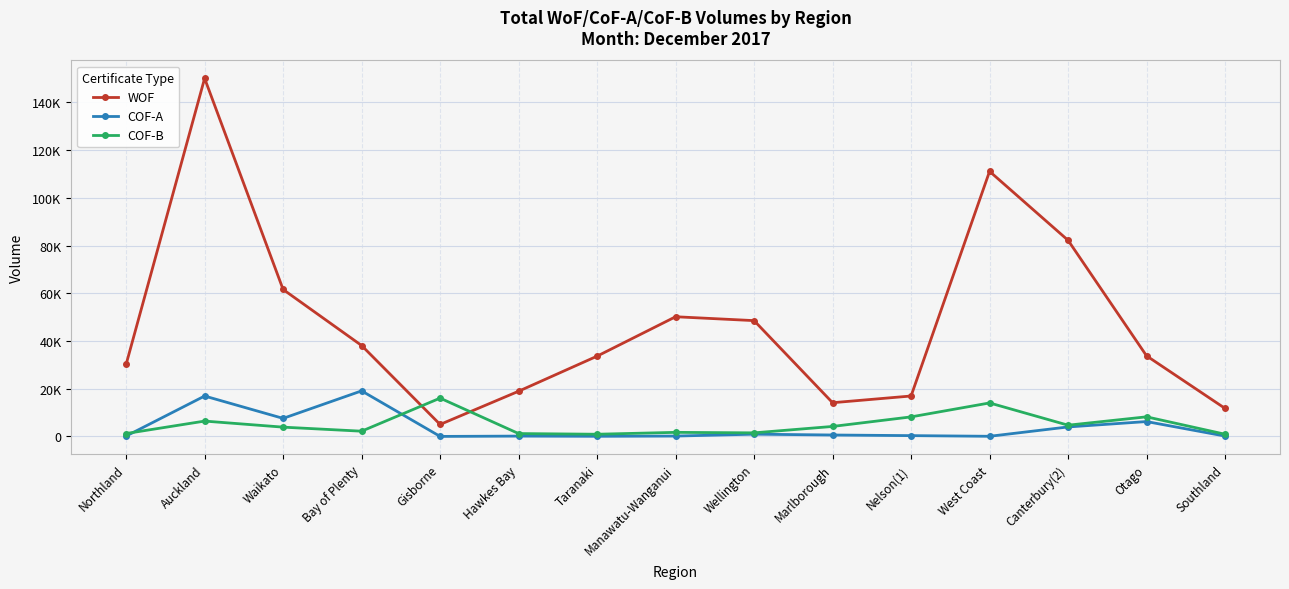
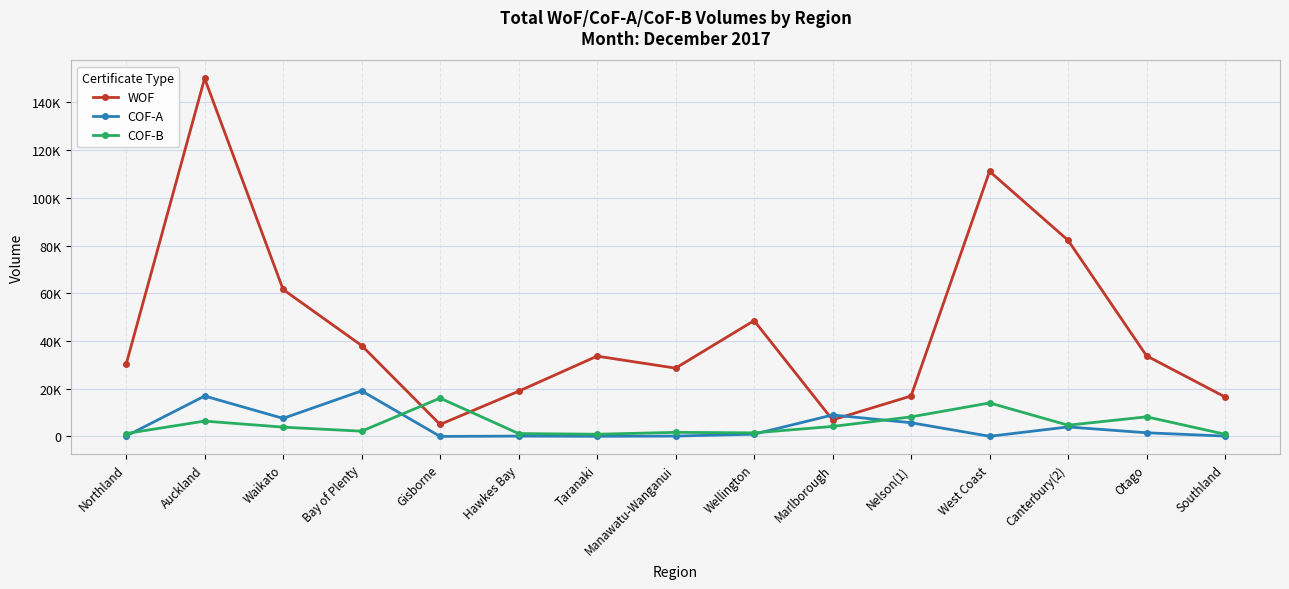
WOF, Manawatu-Wanganui: 50000 -> 29000
WOF, Marlborough: 14000 -> 7000
COF-A, Marlborough: 1000 -> 9000
COF-A, Nelson(1): 0 -> 6000
COF-A, Otago: 6000 -> 2000
WOF, Southland: 12000 -> 17000
